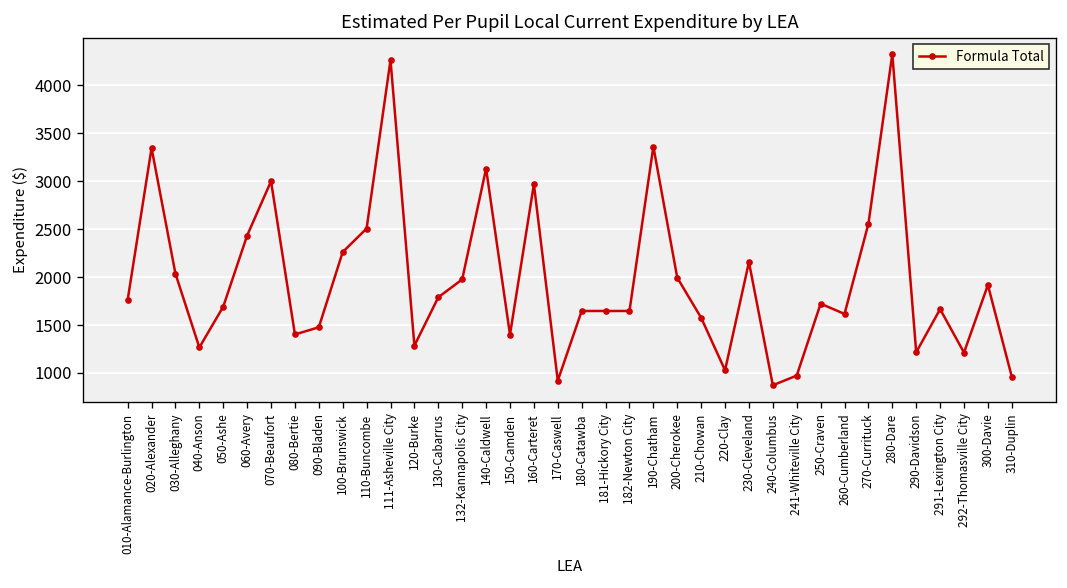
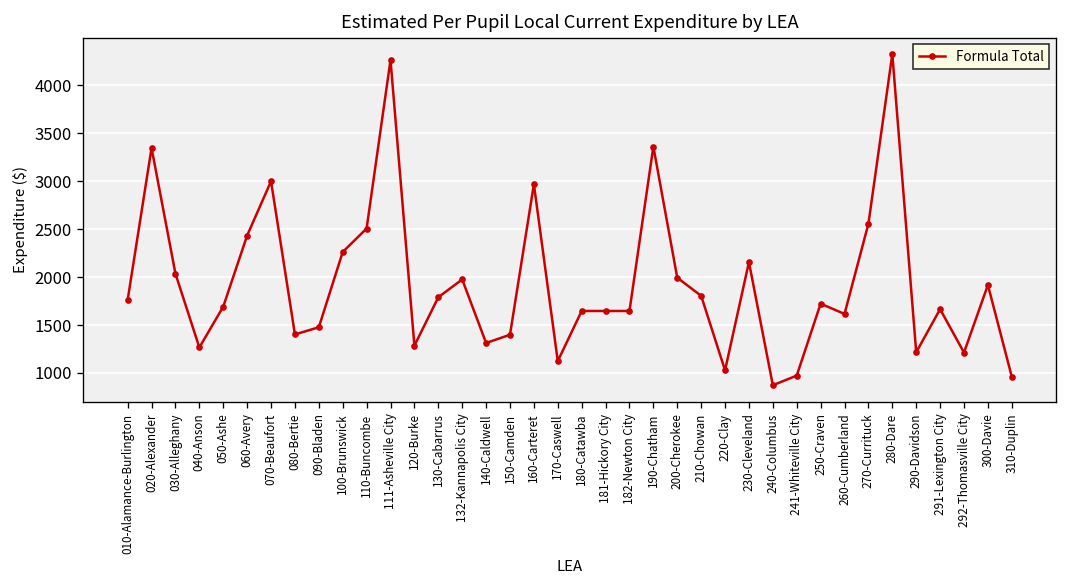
140-Caldwell: 3100 -> 1300
170-Caswell: 900 -> 1100
210-Chowan: 1600 -> 1800
